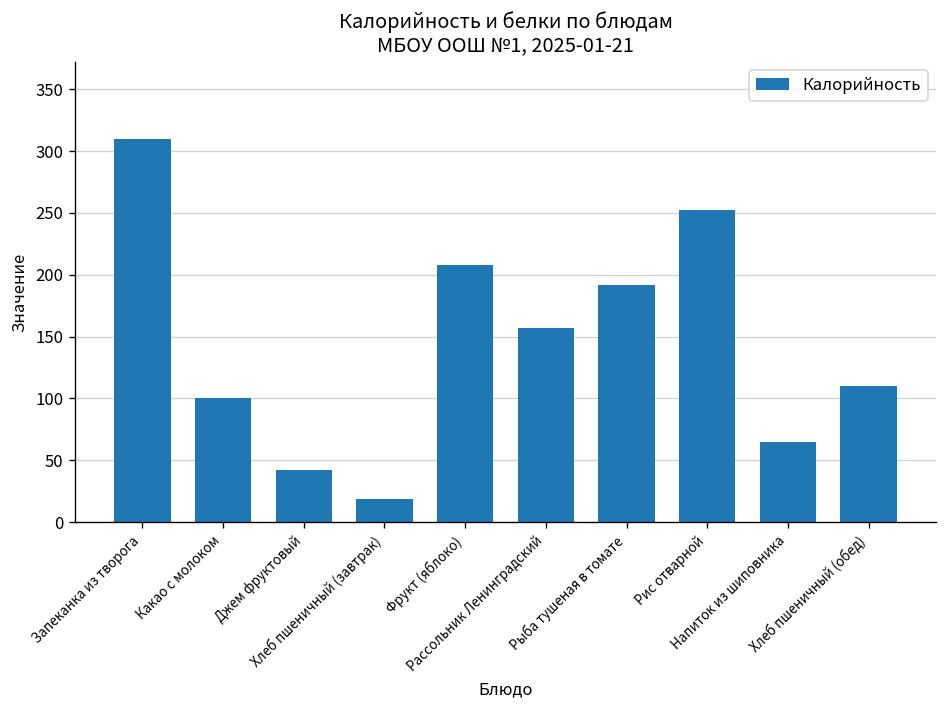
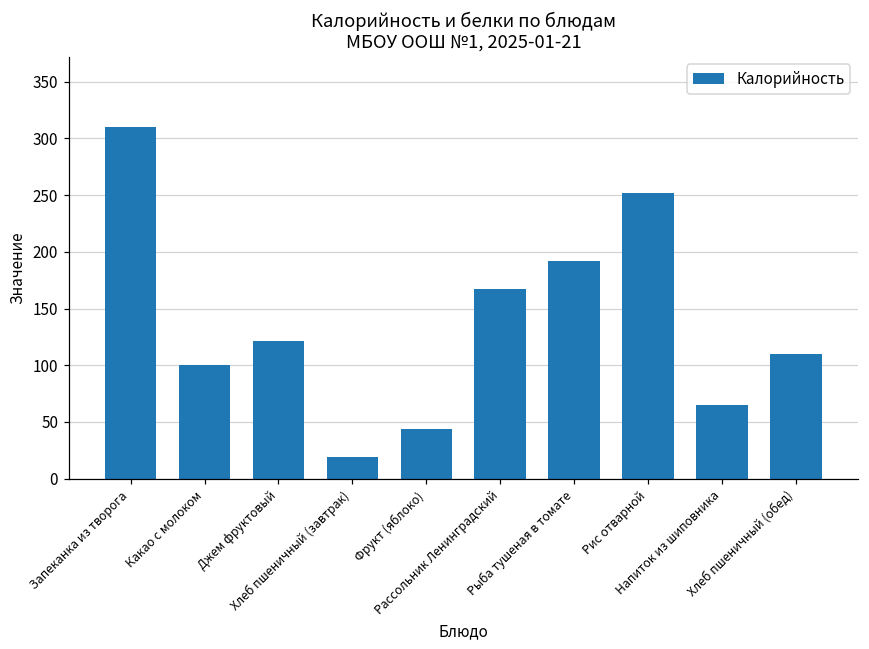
Джем фруктовый: 42 -> 121
Фрукт (яблоко): 208 -> 44
Рассольник Ленинградский: 157 -> 167
